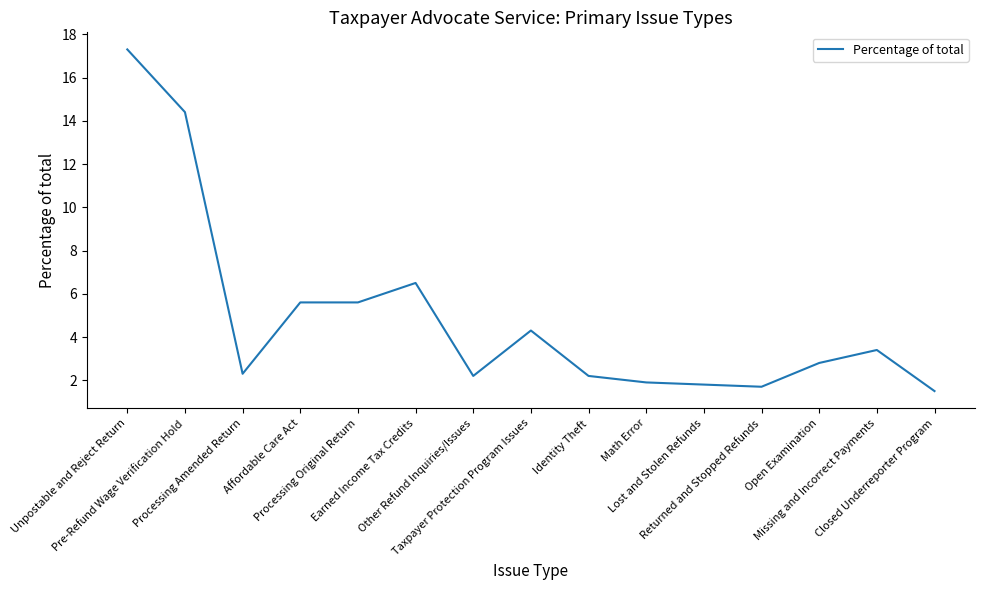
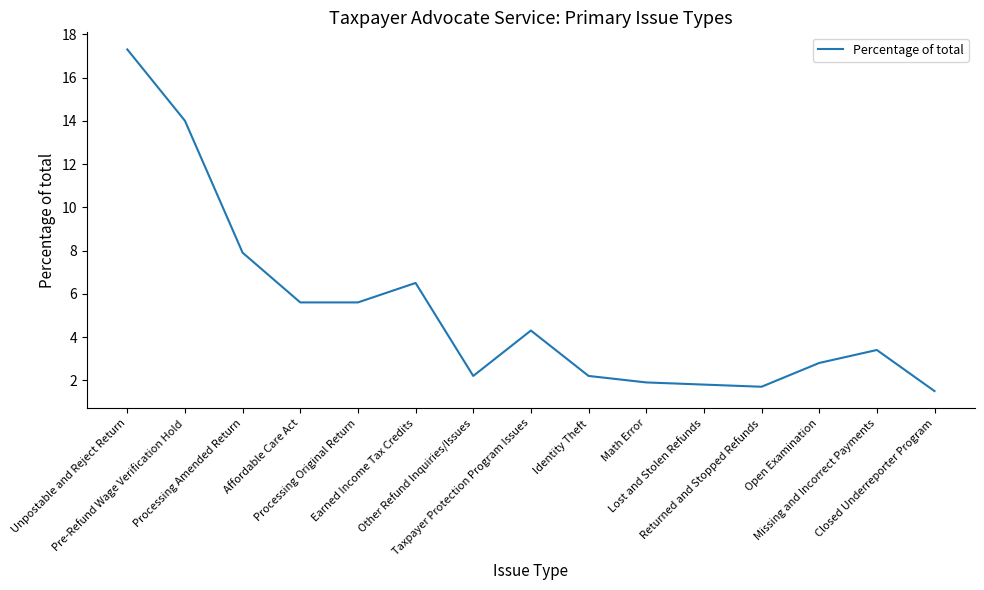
Pre-Refund Wage Verification Hold: 14.4 -> 14.0
Processing Amended Return: 2.3 -> 7.9
